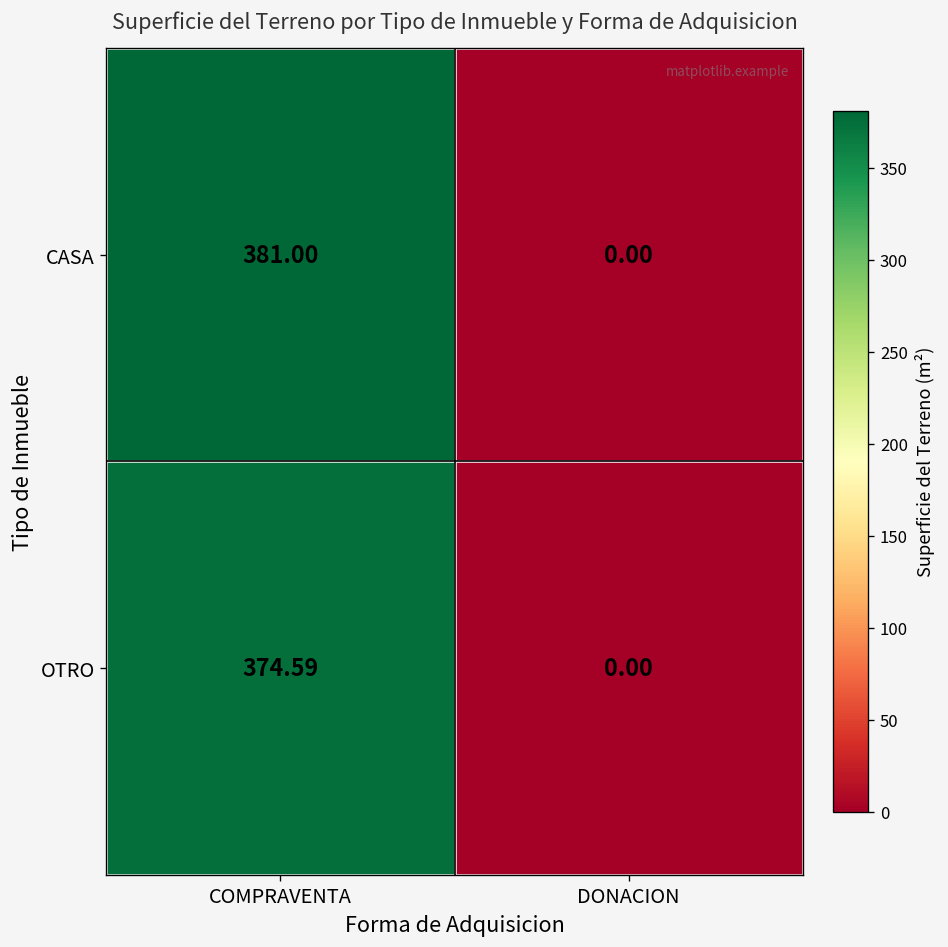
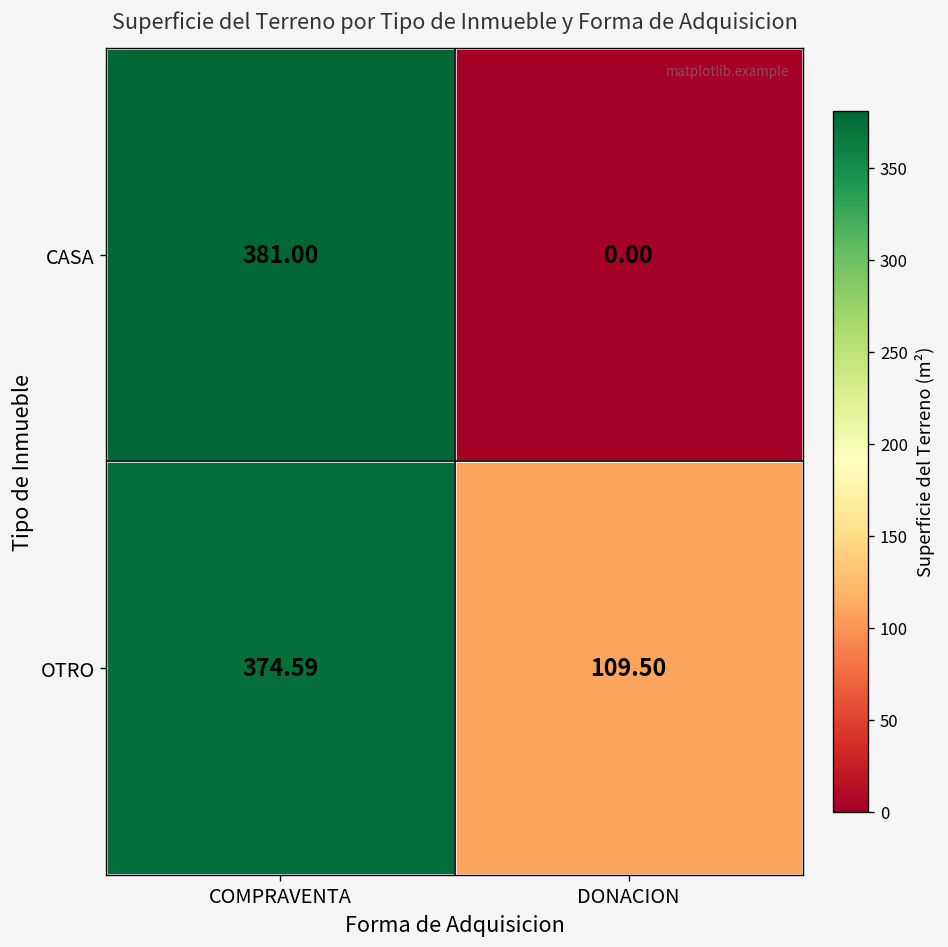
OTRO, DONACION: 0.00 -> 109.50
